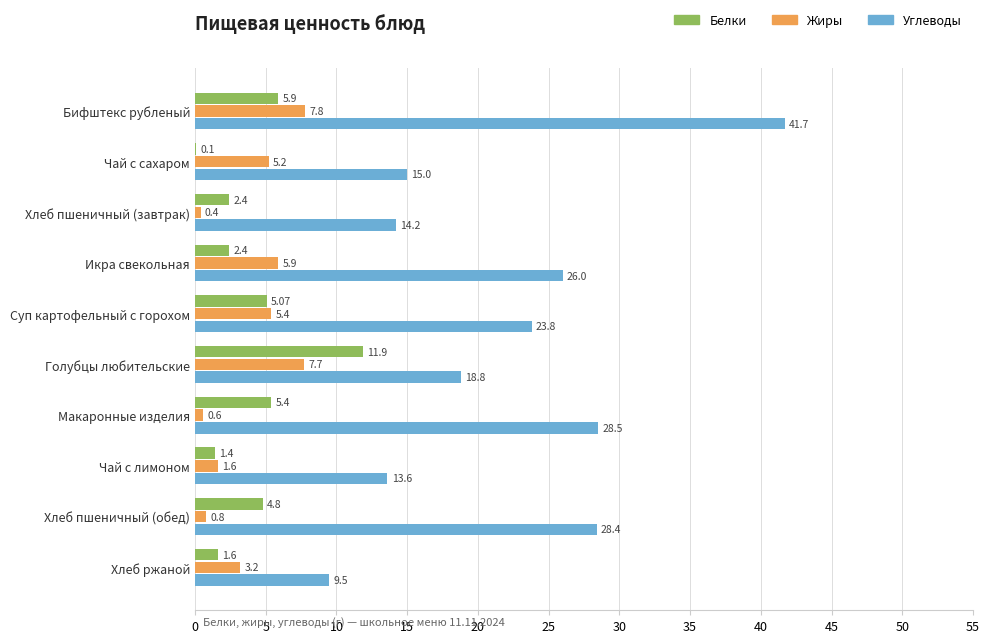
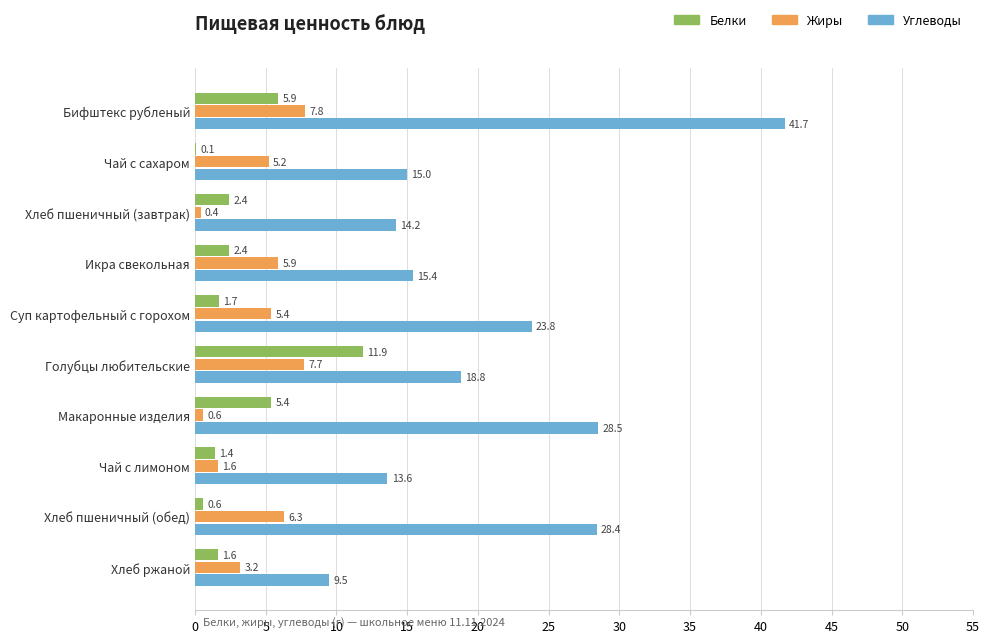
Углеводы, Икра свекольная: 26.0 -> 15.4
Белки, Суп картофельный с горохом: 5.07 -> 1.7
Белки, Хлеб пшеничный (обед): 4.8 -> 0.6
Жиры, Хлеб пшеничный (обед): 0.8 -> 6.3
